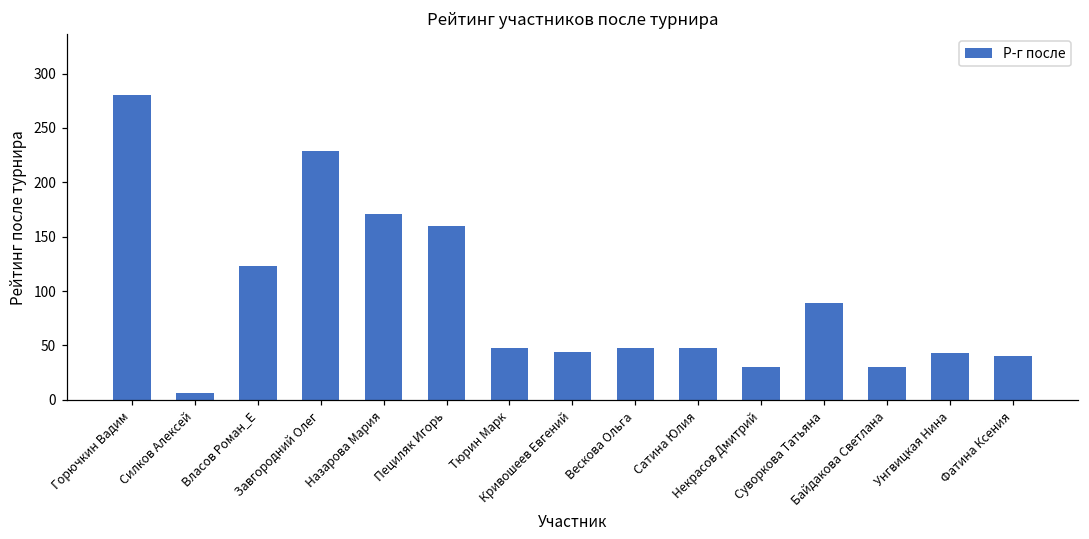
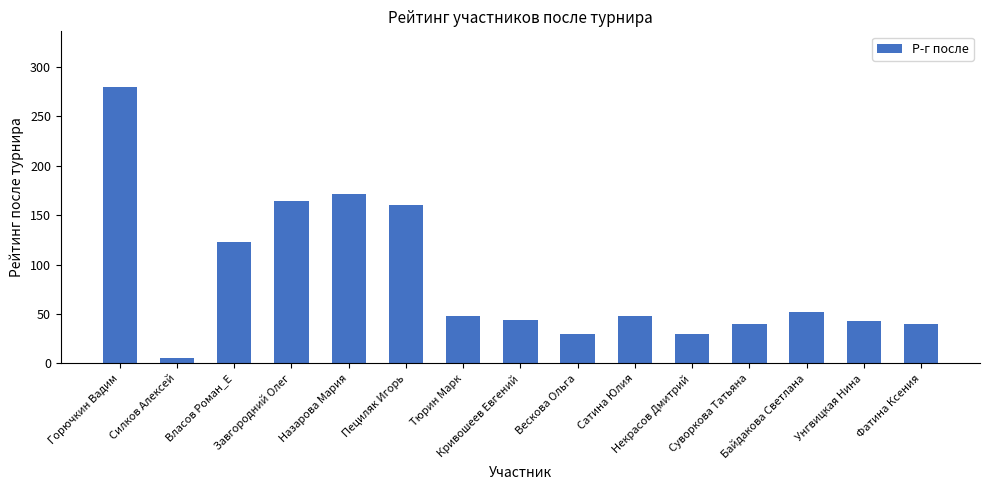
Завгородний Олег: 230 -> 160
Вескова Ольга: 50 -> 30
Суворкова Татьяна: 90 -> 40
Байдакова Светлана: 30 -> 50
